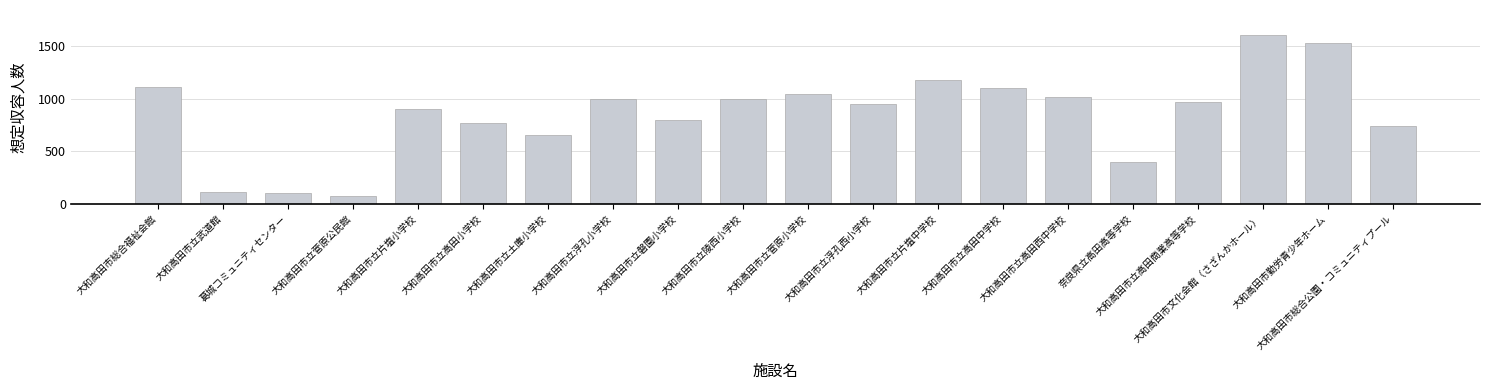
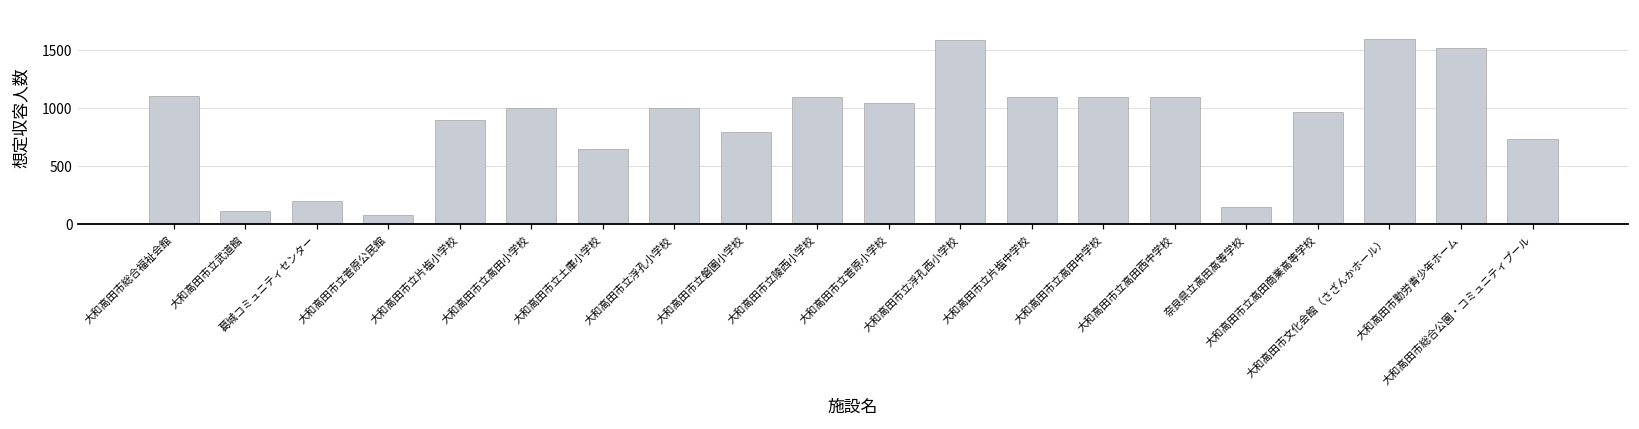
葛城コミュニティセンター: 110 -> 200
大和高田市立高田小学校: 770 -> 1000
大和高田市立陵西小学校: 1000 -> 1100
大和高田市立浮孔西小学校: 950 -> 1590
大和高田市立片塩中学校: 1180 -> 1100
大和高田市立高田西中学校: 1010 -> 1100
奈良県立高田高等学校: 400 -> 150
